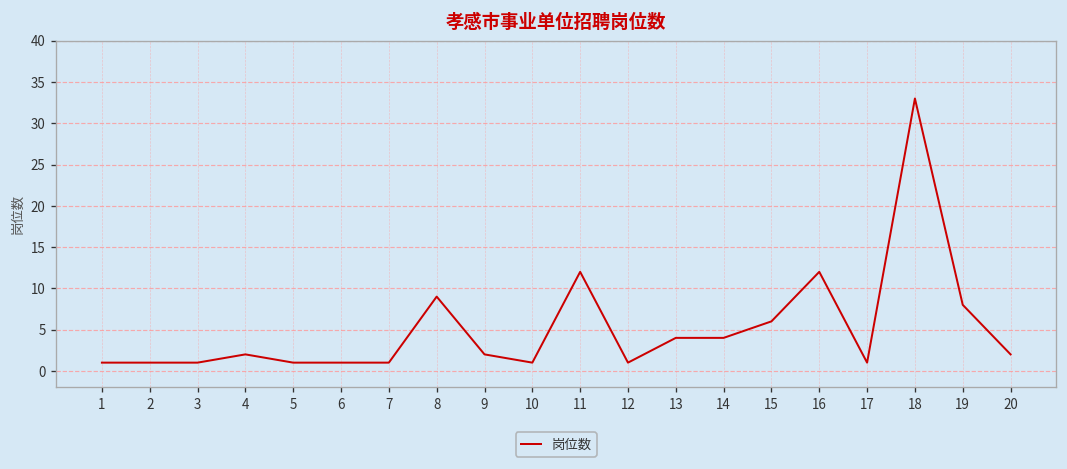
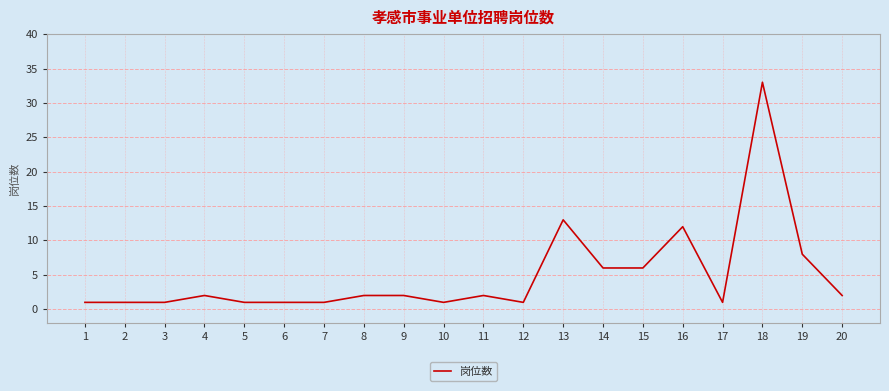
8: 9 -> 2
11: 12 -> 2
13: 4 -> 13
14: 4 -> 6
